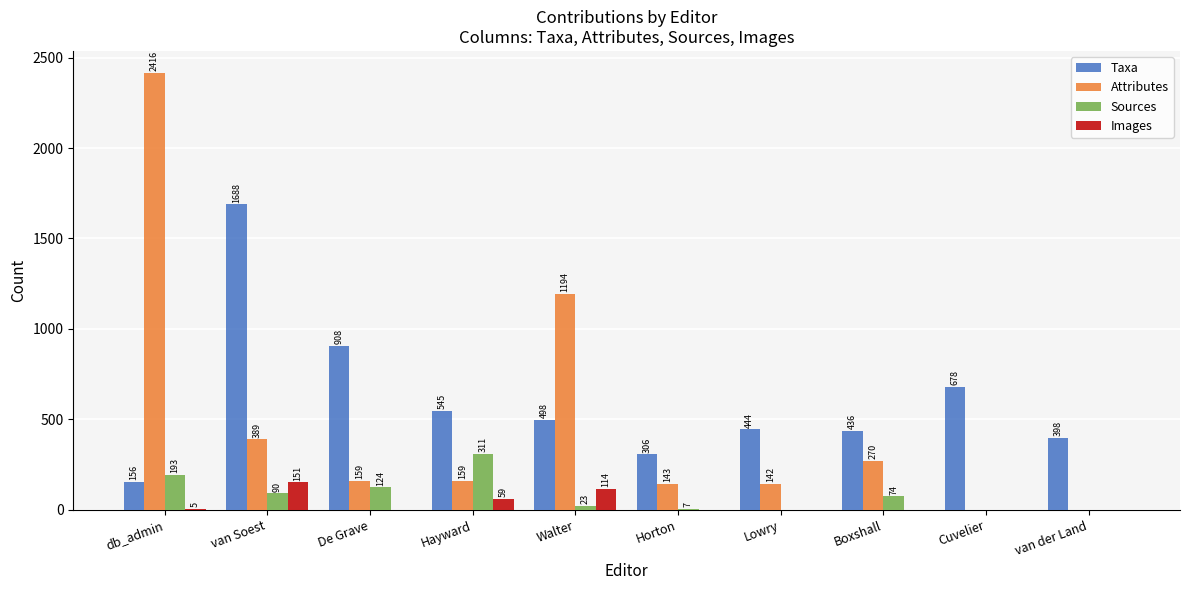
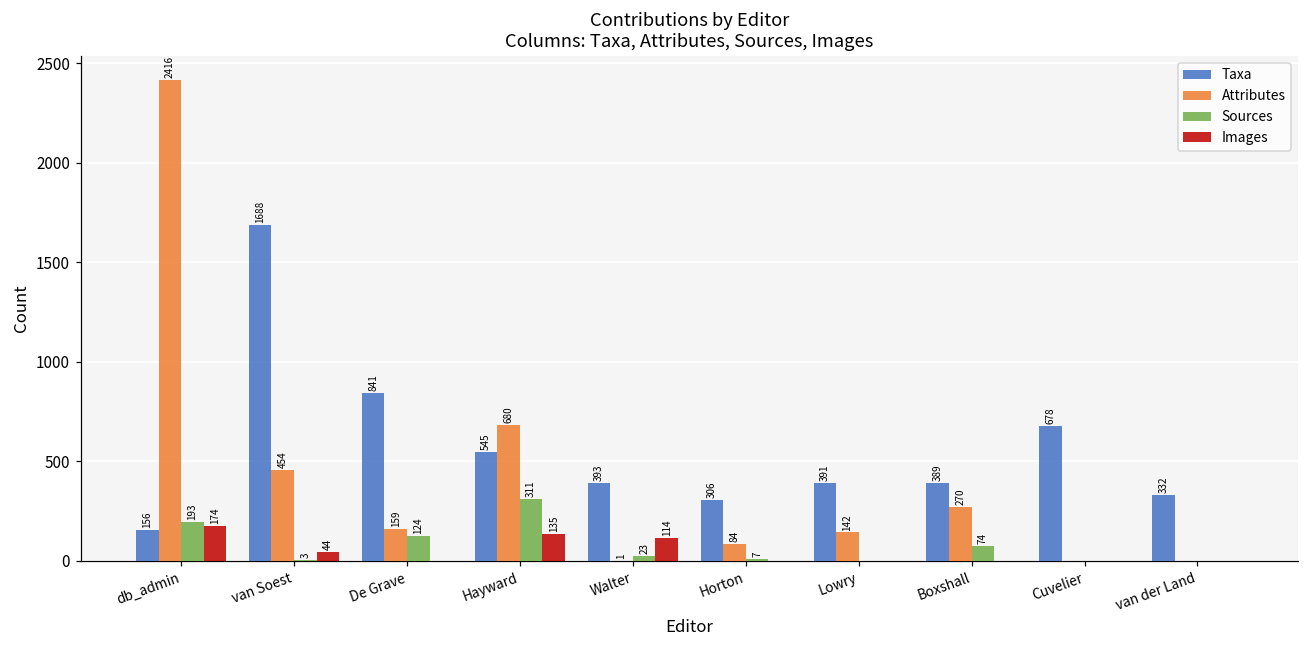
Images, db_admin: 5 -> 174
Attributes, van Soest: 389 -> 454
Sources, van Soest: 90 -> 3
Images, van Soest: 151 -> 44
Taxa, De Grave: 908 -> 841
Attributes, Hayward: 159 -> 680
Images, Hayward: 59 -> 135
Taxa, Walter: 498 -> 393
Attributes, Walter: 1194 -> 1
Attributes, Horton: 143 -> 84
Taxa, Lowry: 444 -> 391
Taxa, Boxshall: 436 -> 389
Taxa, van der Land: 398 -> 332
